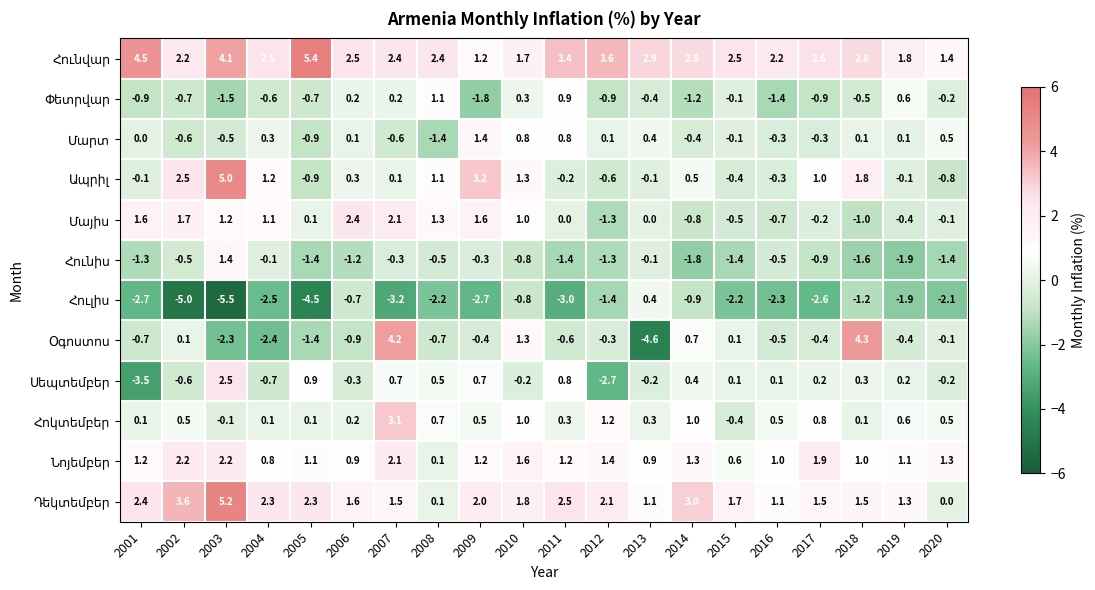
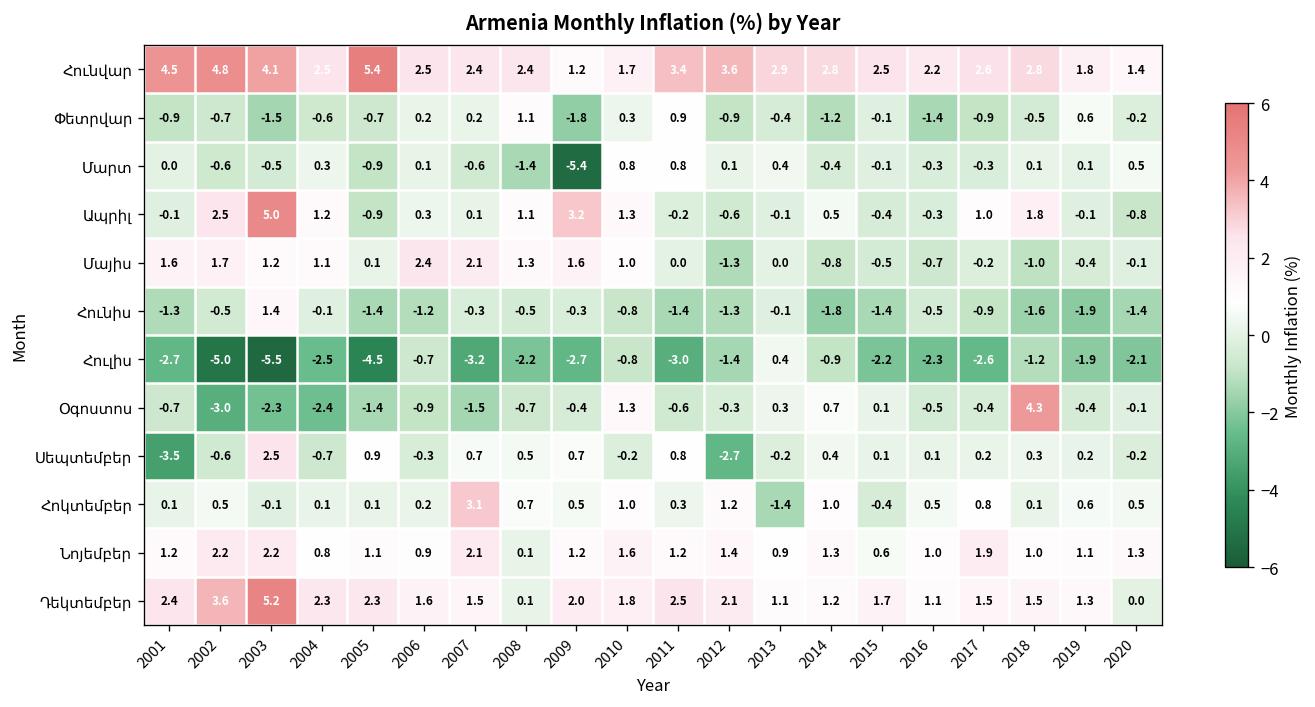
Հունվար, 2002: 2.2 -> 4.8
Մարտ, 2009: 1.4 -> -5.4
Օգոստոս, 2002: 0.1 -> -3.0
Օգոստոս, 2007: 4.2 -> -1.5
Օգոստոս, 2013: -4.6 -> 0.3
Հոկտեմբեր, 2013: 0.3 -> -1.4
Դեկտեմբեր, 2014: 3.0 -> 1.2
